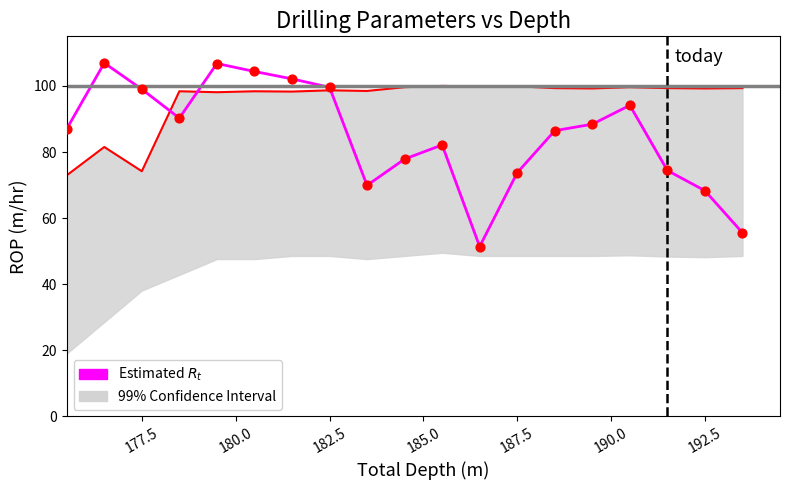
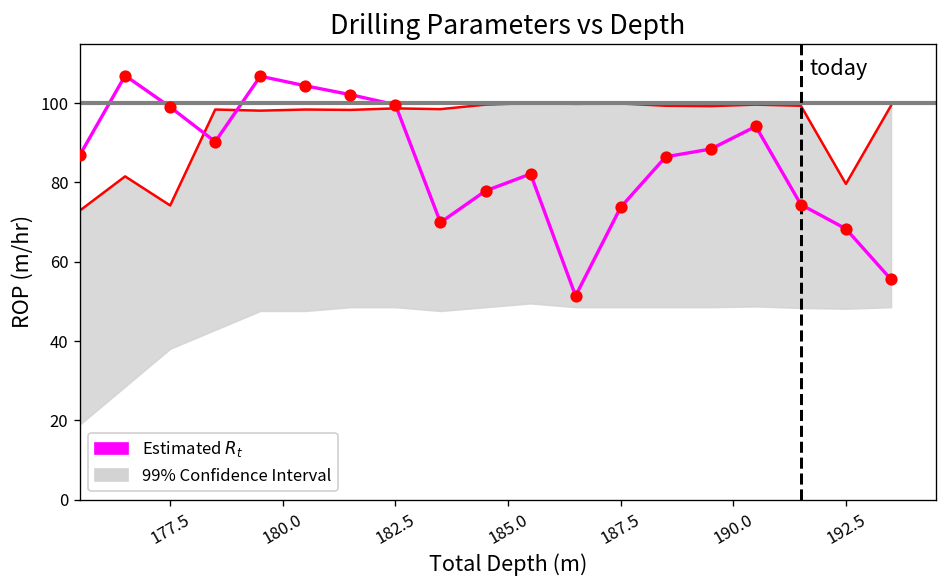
99% Confidence Interval, 192.5: 99 -> 80
